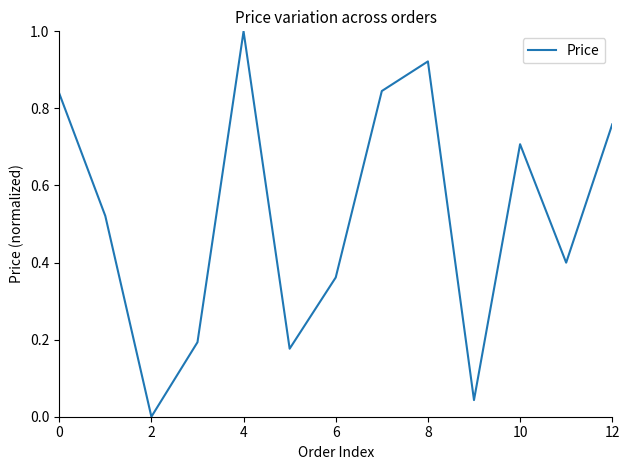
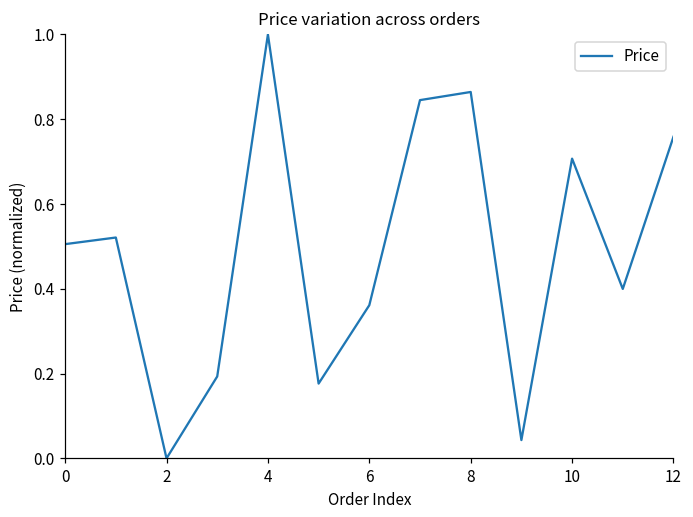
0: 0.84 -> 0.51
8: 0.92 -> 0.86
